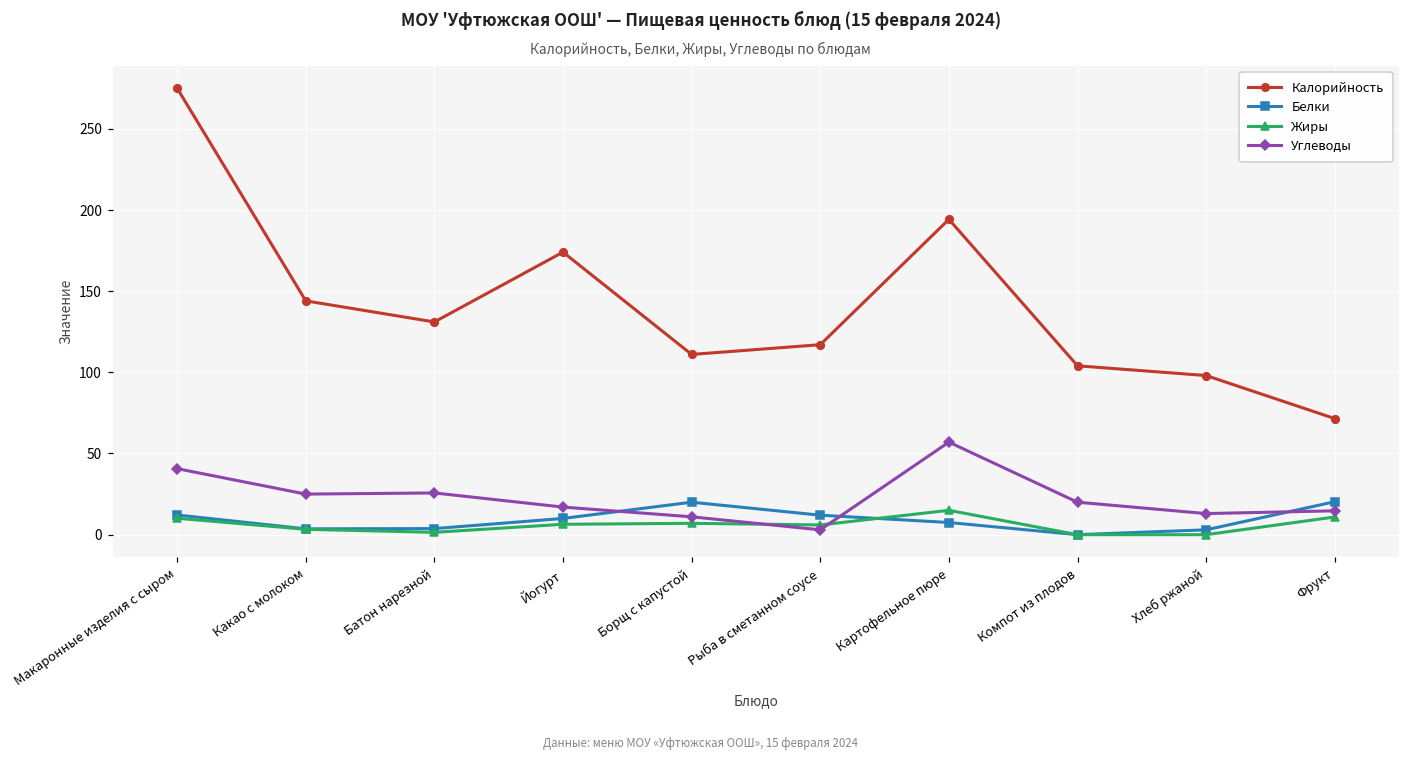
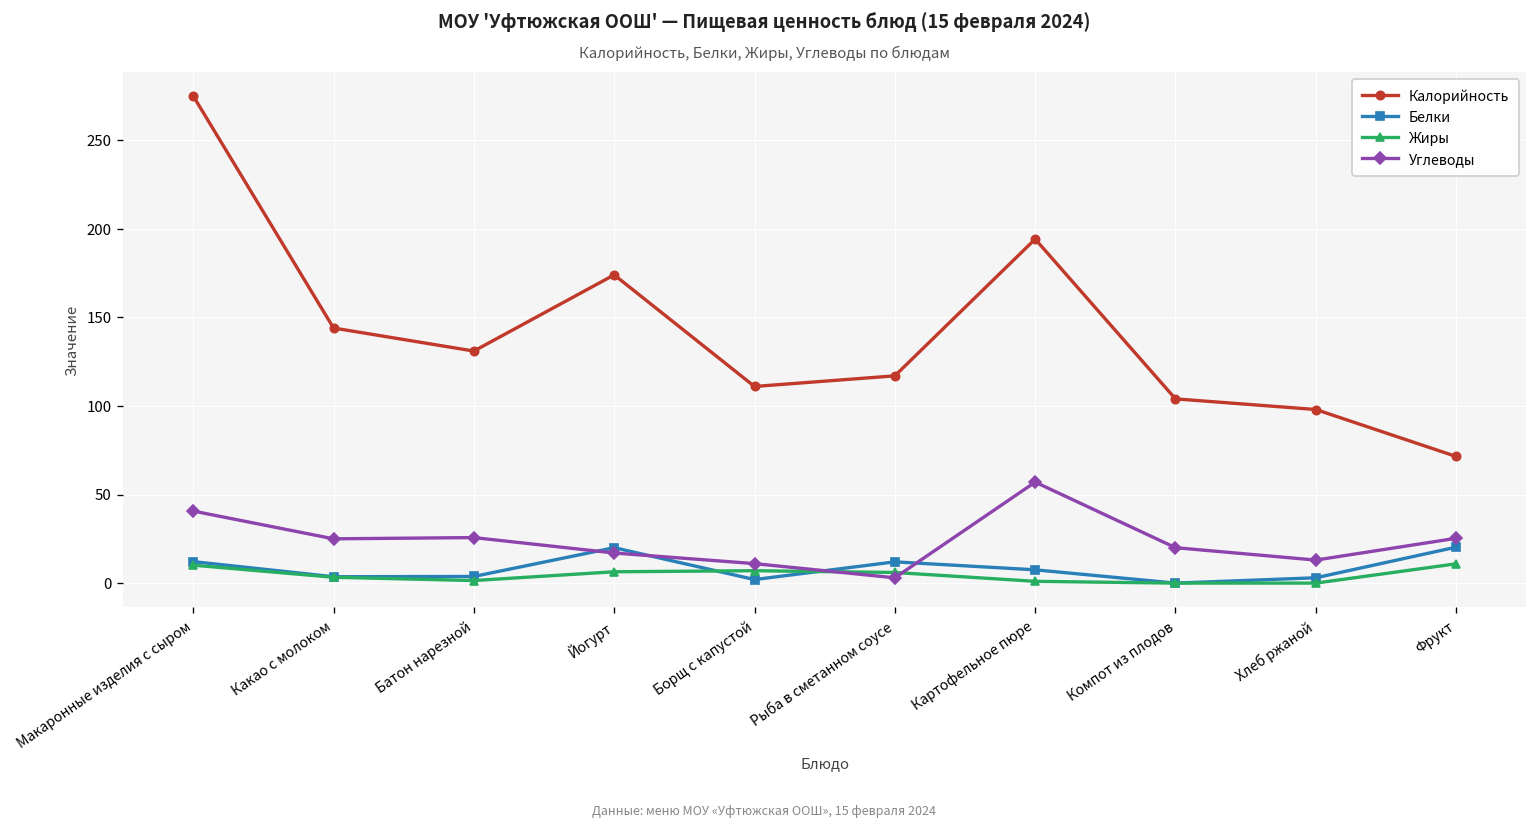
Белки, Йогурт: 10 -> 20
Белки, Борщ с капустой: 20 -> 2
Жиры, Картофельное пюре: 15 -> 1
Углеводы, Фрукт: 15 -> 25
